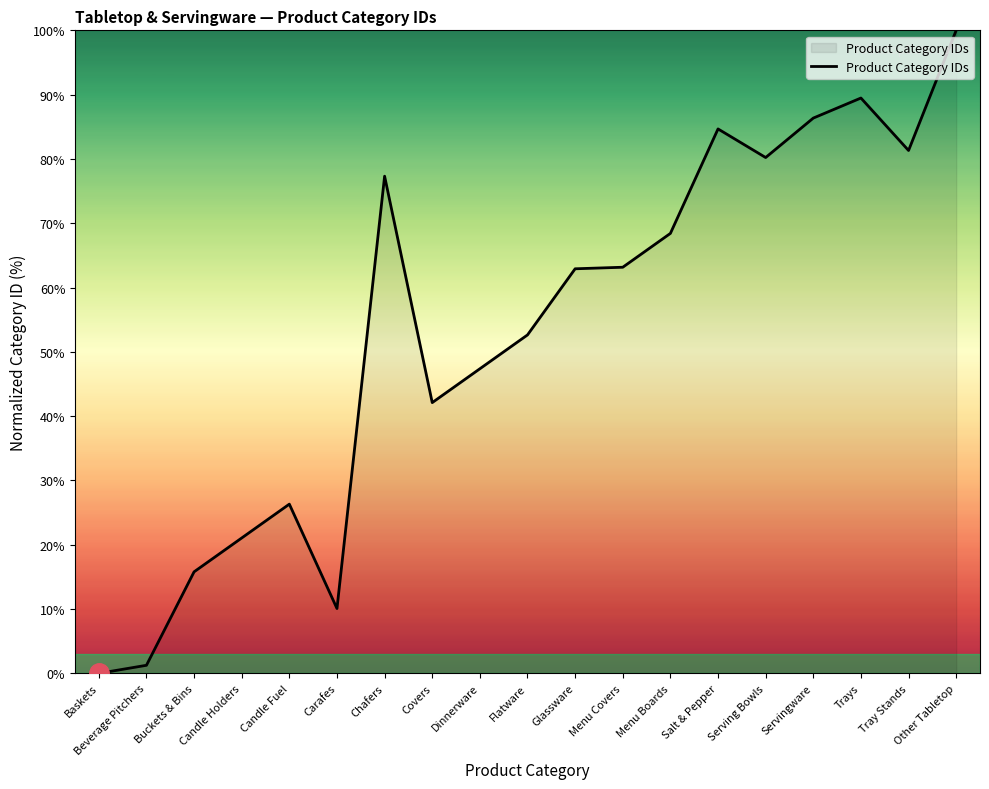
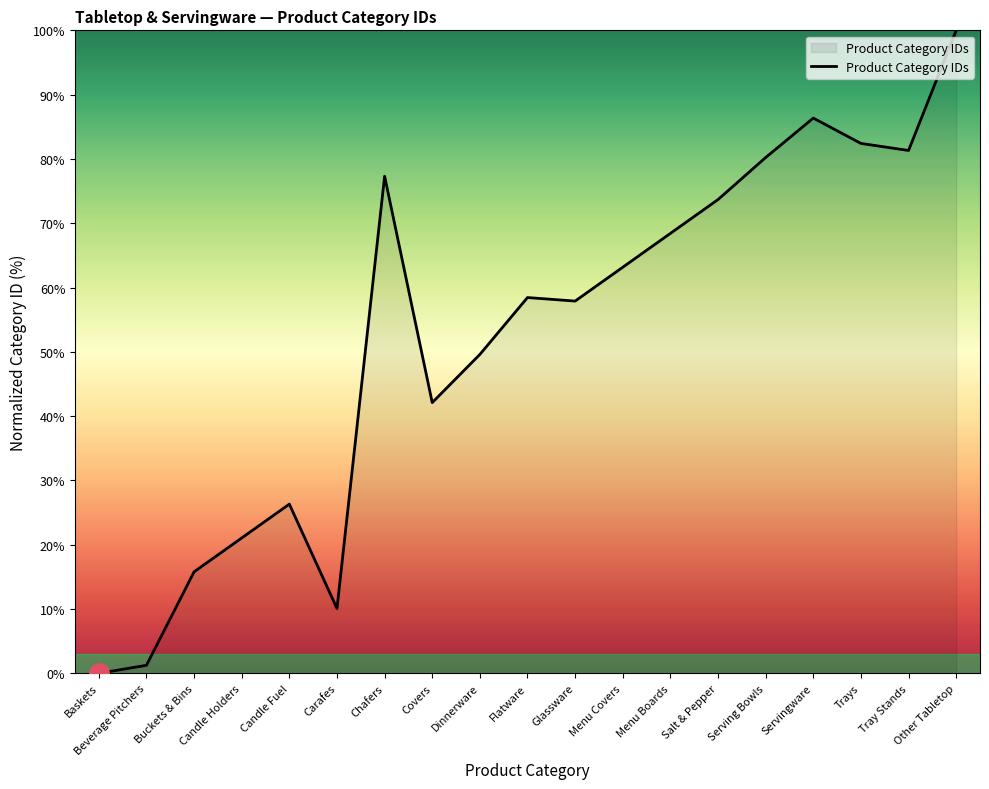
Product Category IDs, Dinnerware: 47% -> 50%
Product Category IDs, Flatware: 53% -> 58%
Product Category IDs, Glassware: 63% -> 58%
Product Category IDs, Salt & Pepper: 85% -> 74%
Product Category IDs, Trays: 89% -> 82%
